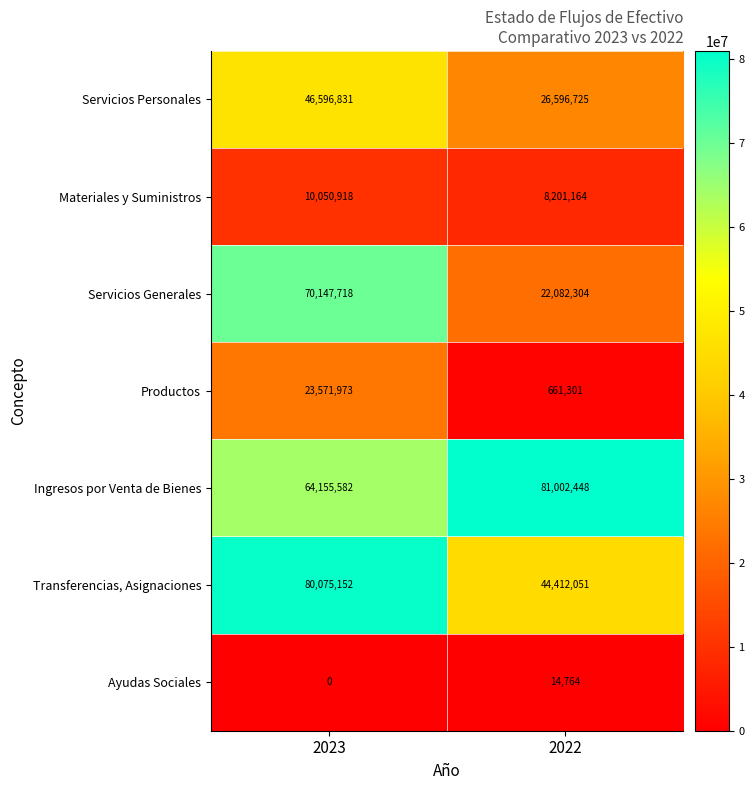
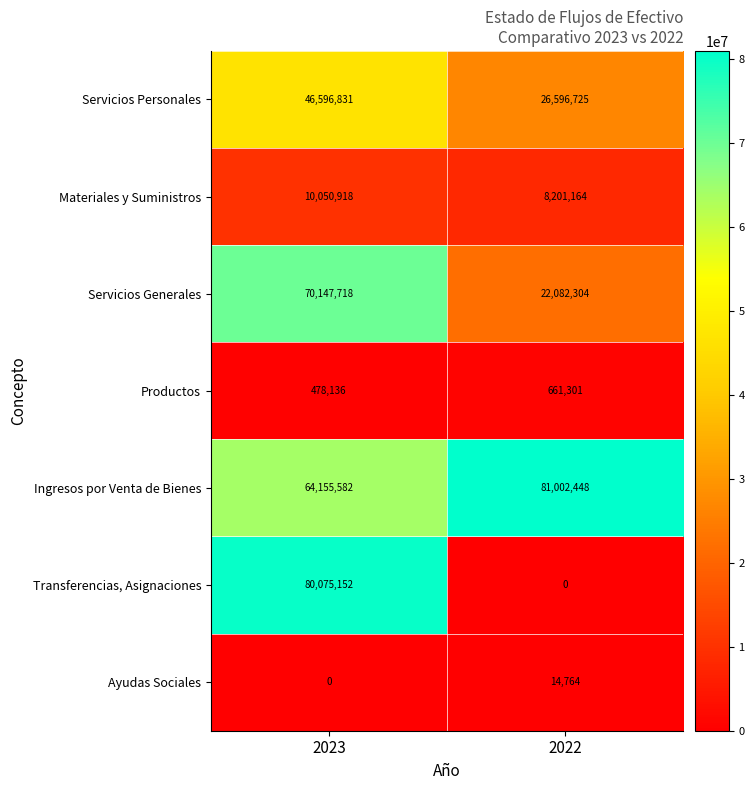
Productos, 2023: 23,571,973 -> 478,136
Transferencias, Asignaciones, 2022: 44,412,051 -> 0
